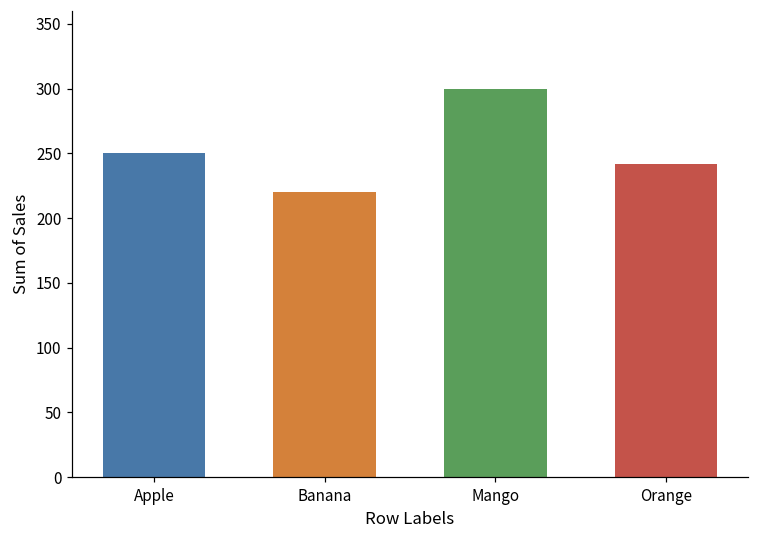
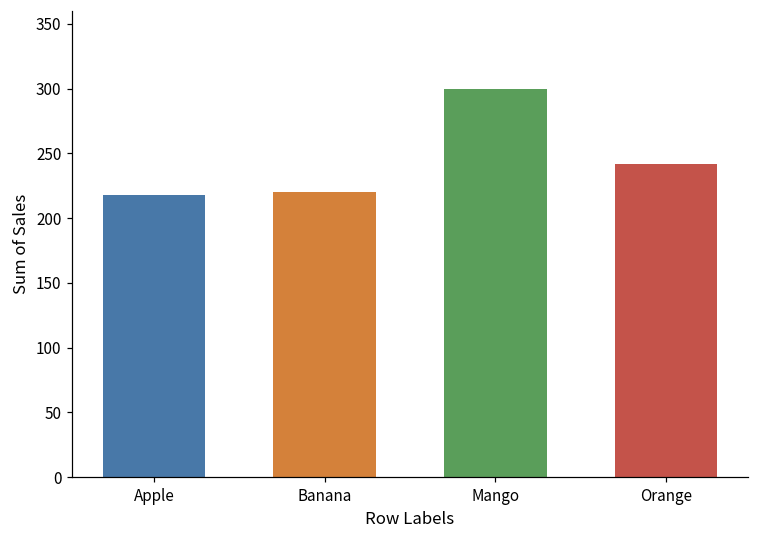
Apple: 250 -> 218
